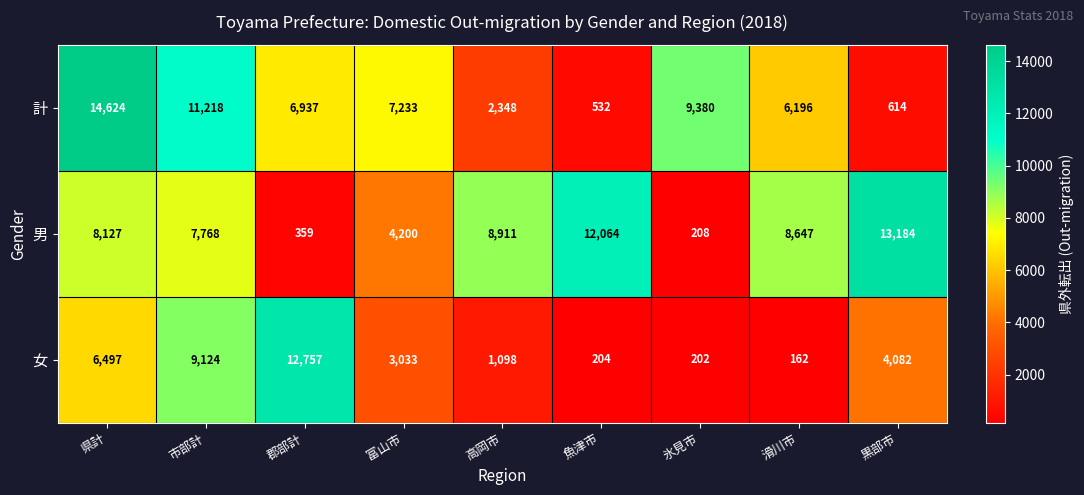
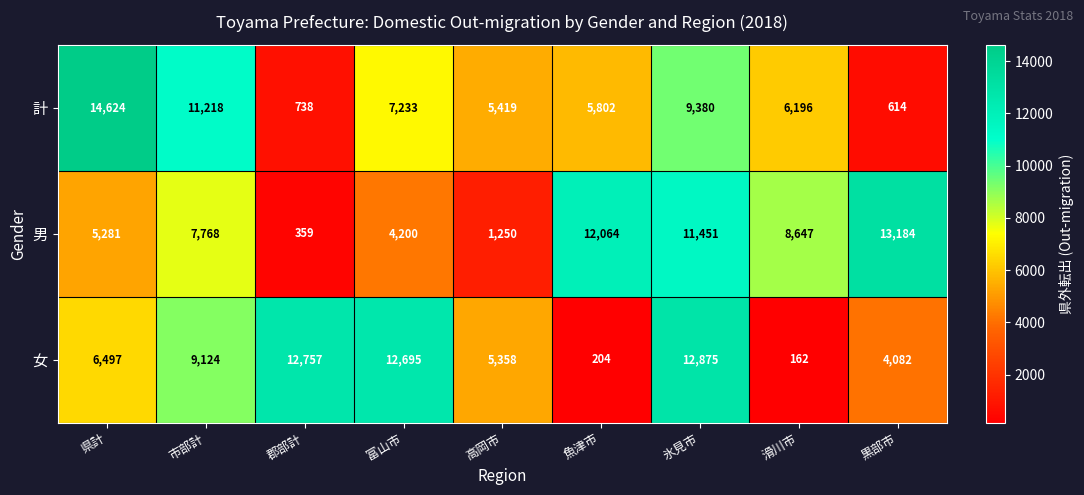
計, 郡部計: 6,937 -> 738
計, 高岡市: 2,348 -> 5,419
計, 魚津市: 532 -> 5,802
男, 県計: 8,127 -> 5,281
男, 高岡市: 8,911 -> 1,250
男, 氷見市: 208 -> 11,451
女, 富山市: 3,033 -> 12,695
女, 高岡市: 1,098 -> 5,358
女, 氷見市: 202 -> 12,875
